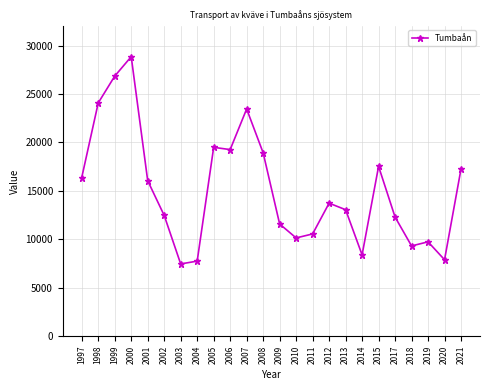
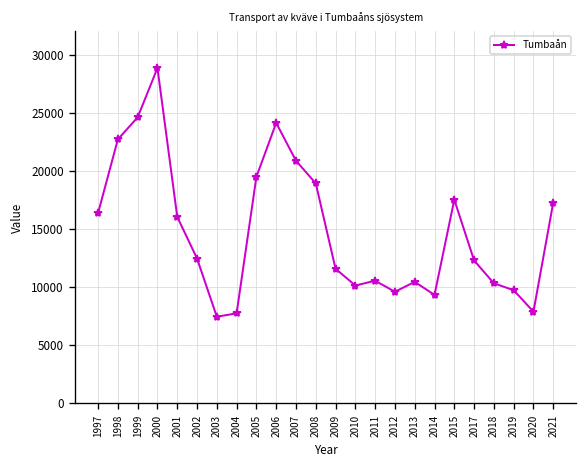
1998: 24000 -> 23000
1999: 27000 -> 25000
2006: 19000 -> 24000
2007: 23000 -> 21000
2012: 14000 -> 10000
2013: 13000 -> 10000
2014: 8000 -> 9000
2018: 9000 -> 10000
